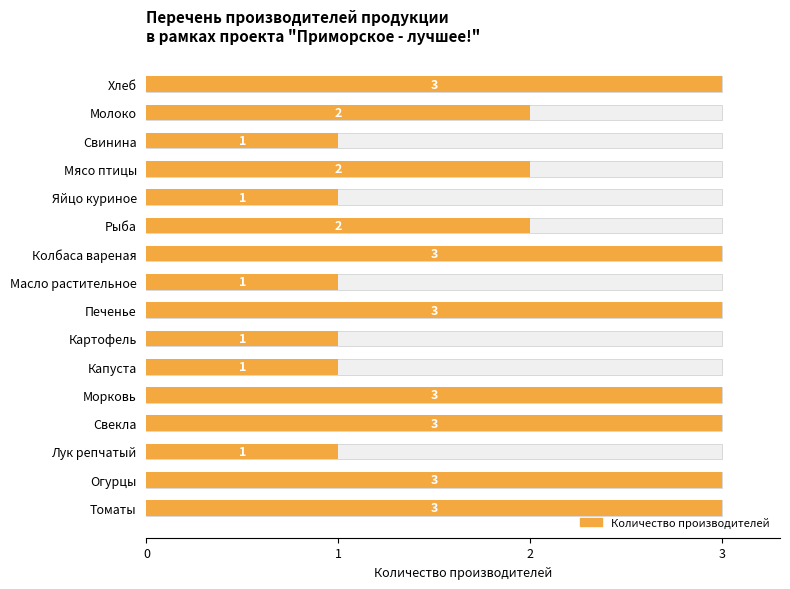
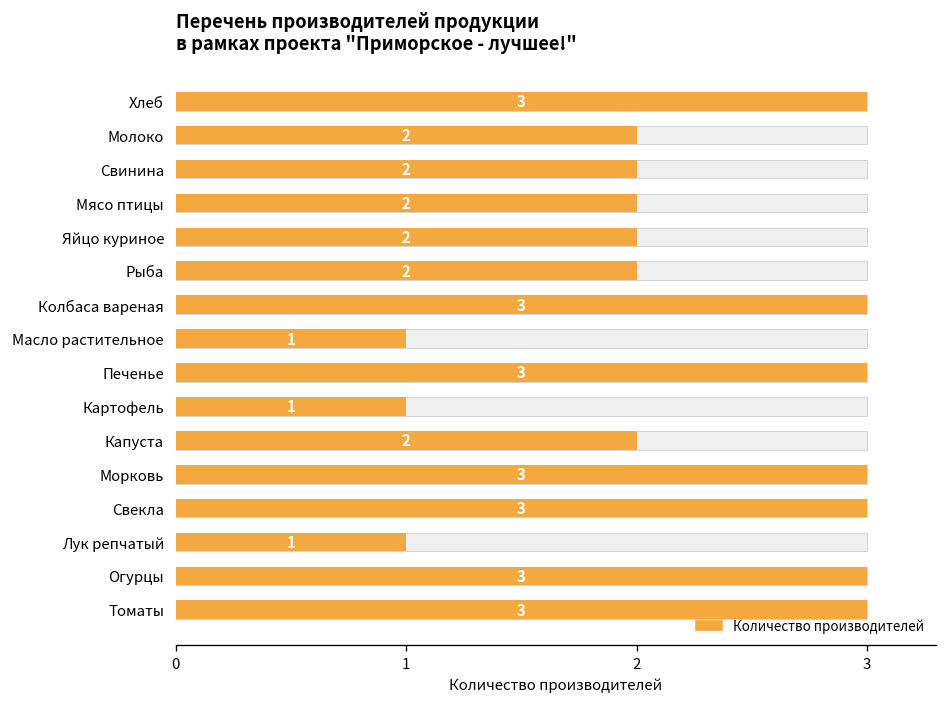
Количество производителей, Свинина: 1 -> 2
Количество производителей, Яйцо куриное: 1 -> 2
Количество производителей, Капуста: 1 -> 2
